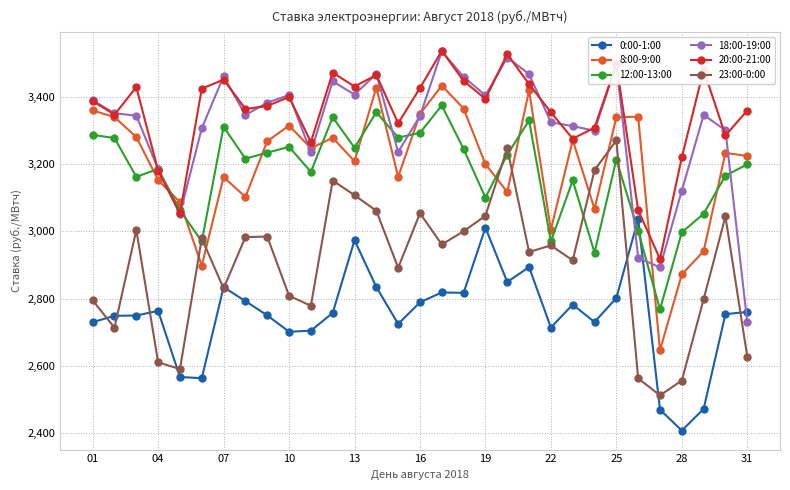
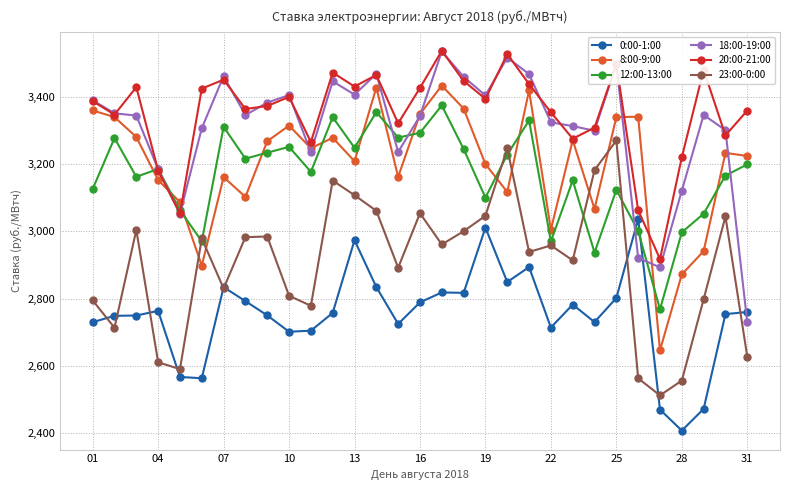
12:00-13:00, 01: 3,290 -> 3,130
12:00-13:00, 25: 3,210 -> 3,120
